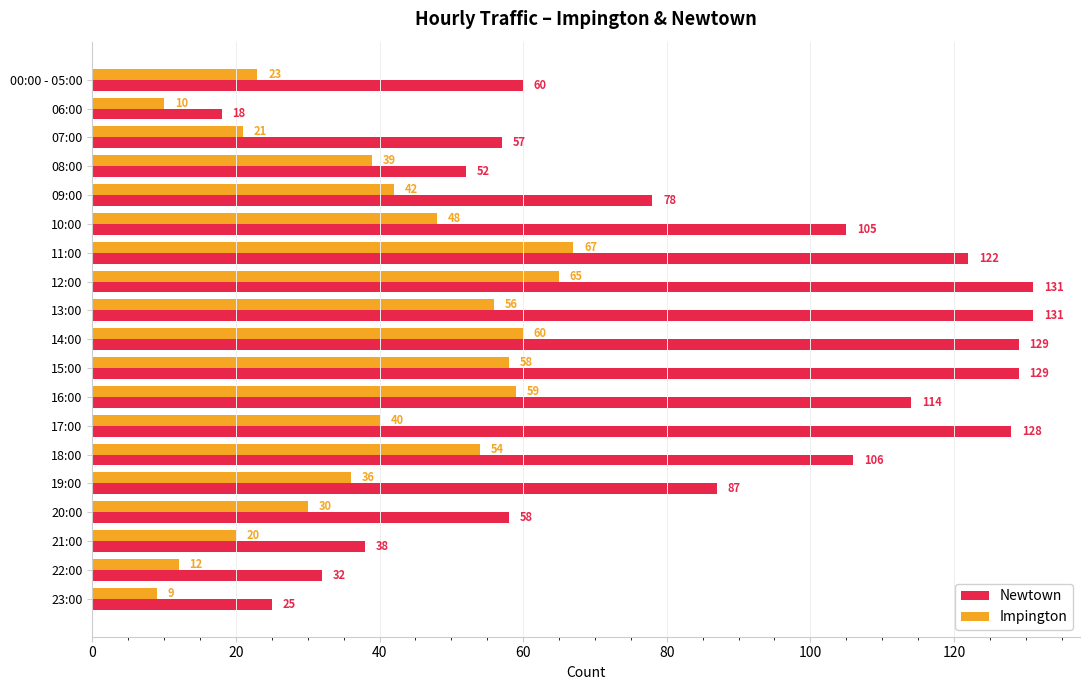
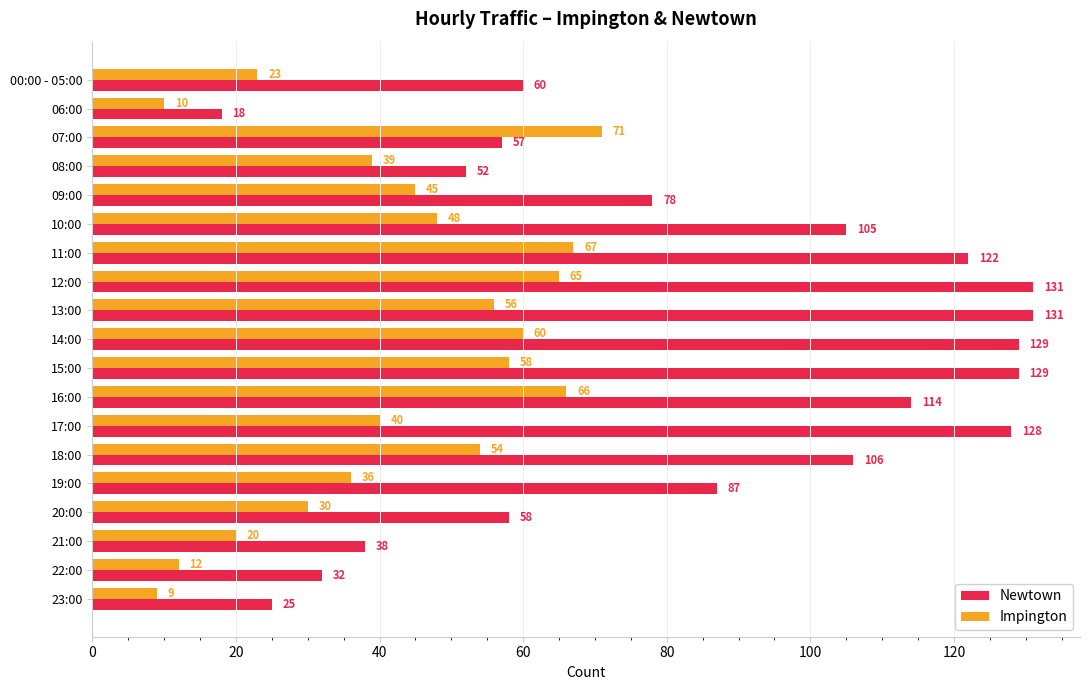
Impington, 07:00: 21 -> 71
Impington, 09:00: 42 -> 45
Impington, 16:00: 59 -> 66
